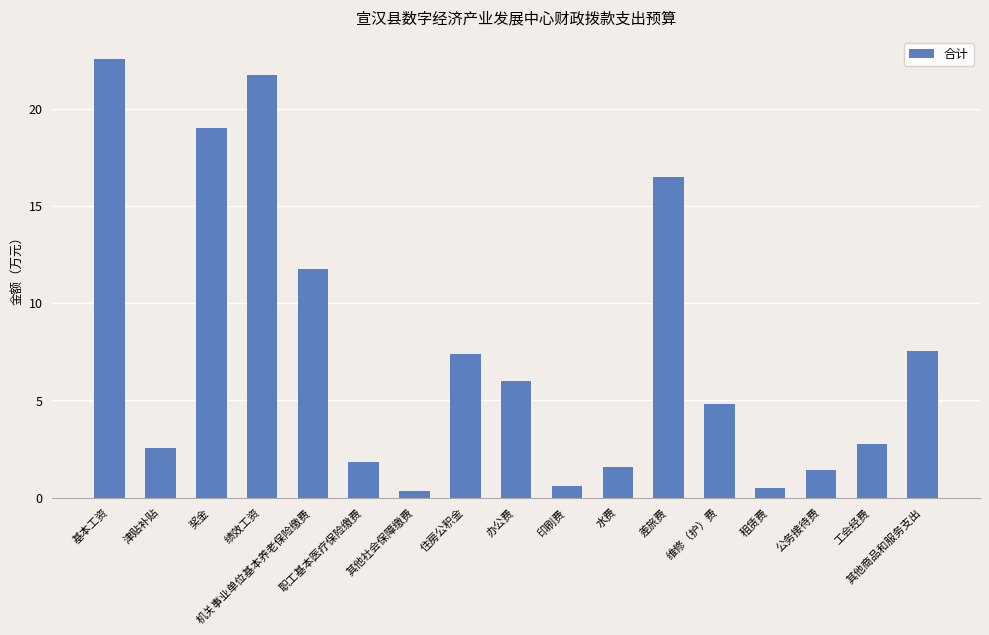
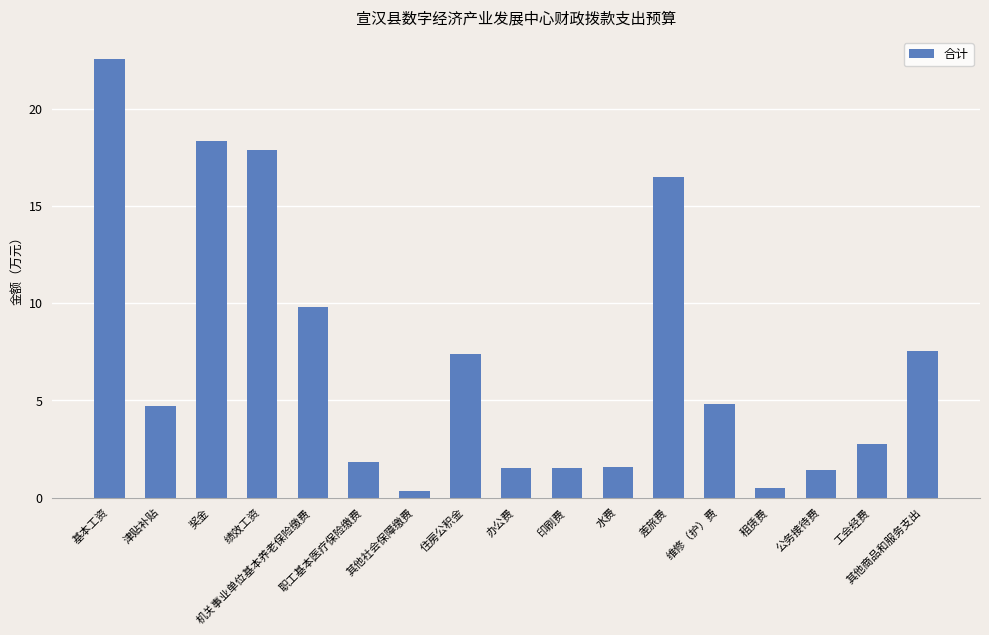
津贴补贴: 2.6 -> 4.7
奖金: 19.0 -> 18.4
绩效工资: 21.8 -> 17.9
机关事业单位基本养老保险缴费: 11.8 -> 9.8
办公费: 6.0 -> 1.5
印刷费: 0.6 -> 1.5
